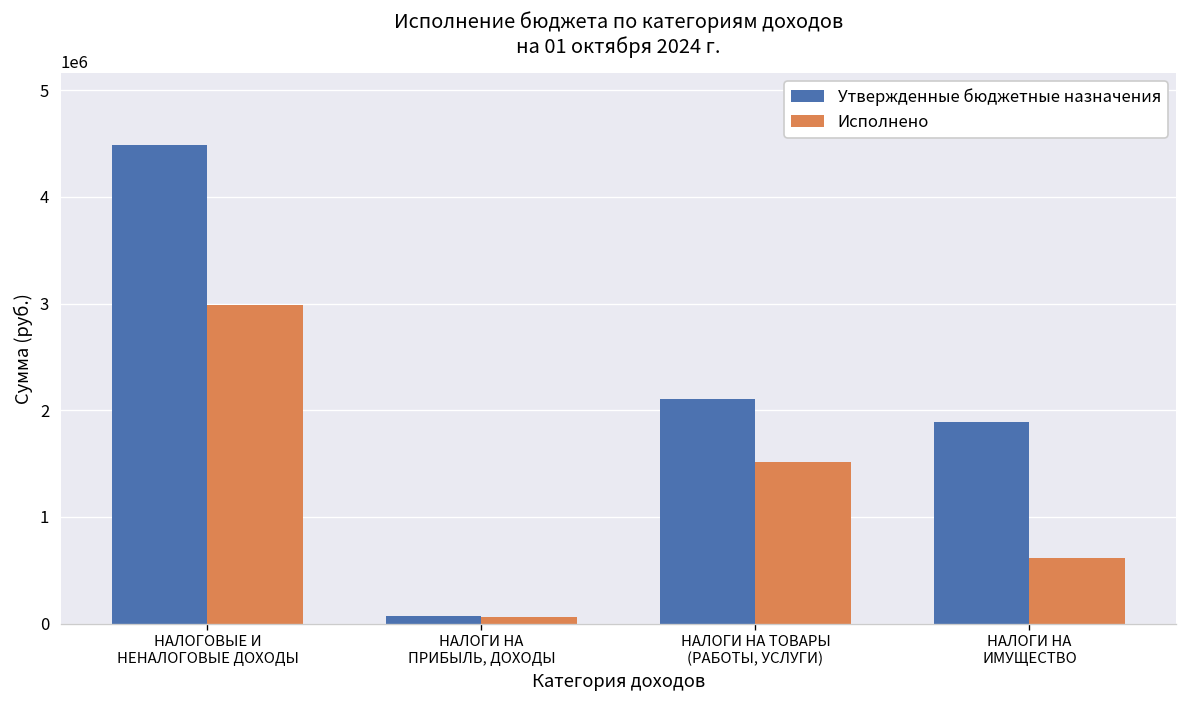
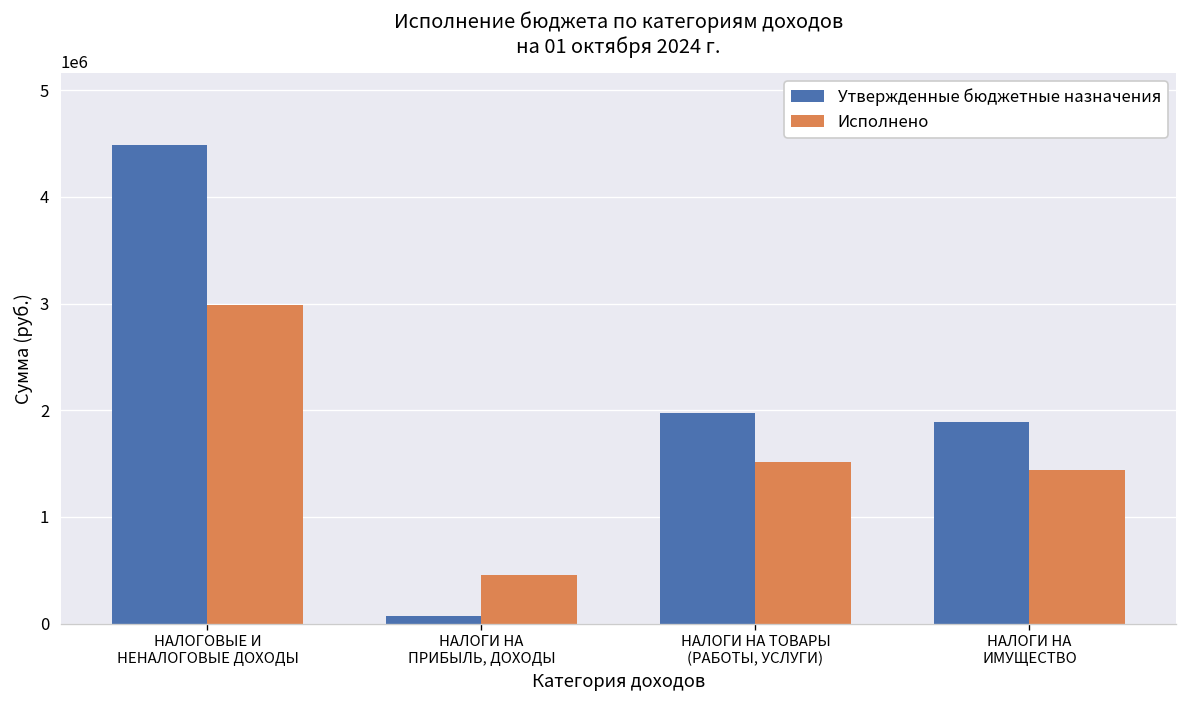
Исполнено, НАЛОГИ НА ПРИБЫЛЬ, ДОХОДЫ: 100000 -> 500000
Утвержденные бюджетные назначения, НАЛОГИ НА ТОВАРЫ (РАБОТЫ, УСЛУГИ): 2100000 -> 2000000
Исполнено, НАЛОГИ НА ИМУЩЕСТВО: 600000 -> 1400000
